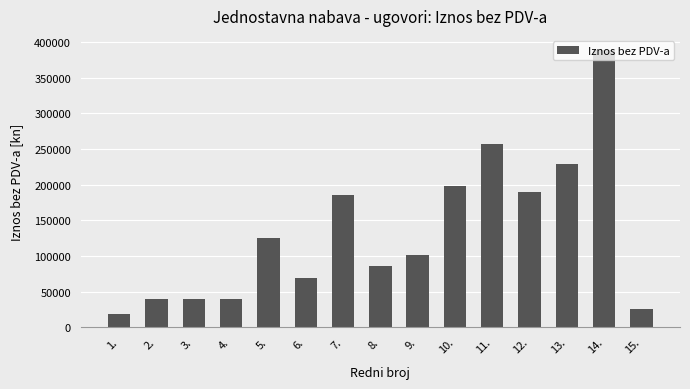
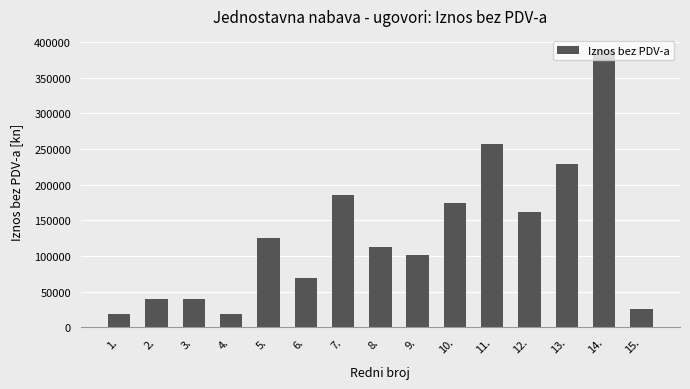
4.: 40000 -> 20000
8.: 90000 -> 110000
10.: 200000 -> 170000
12.: 190000 -> 160000
